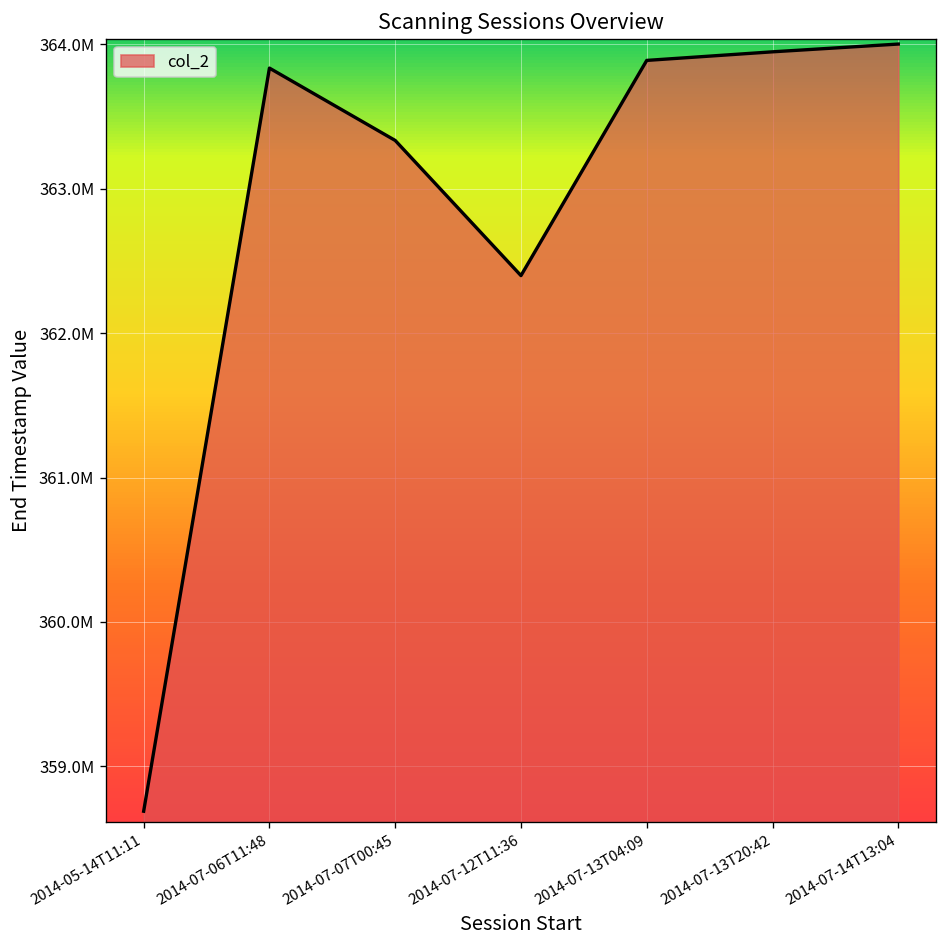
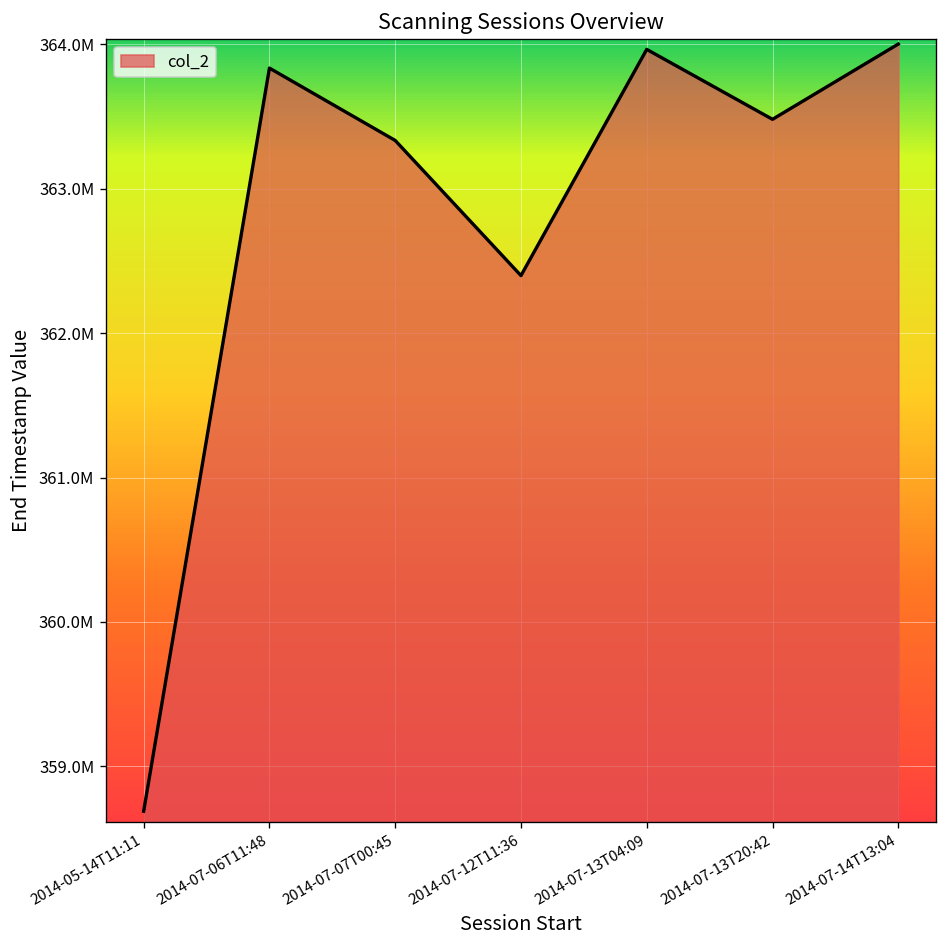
2014-07-13T04:09: 363890000 -> 363960000
2014-07-13T20:42: 363950000 -> 363480000
